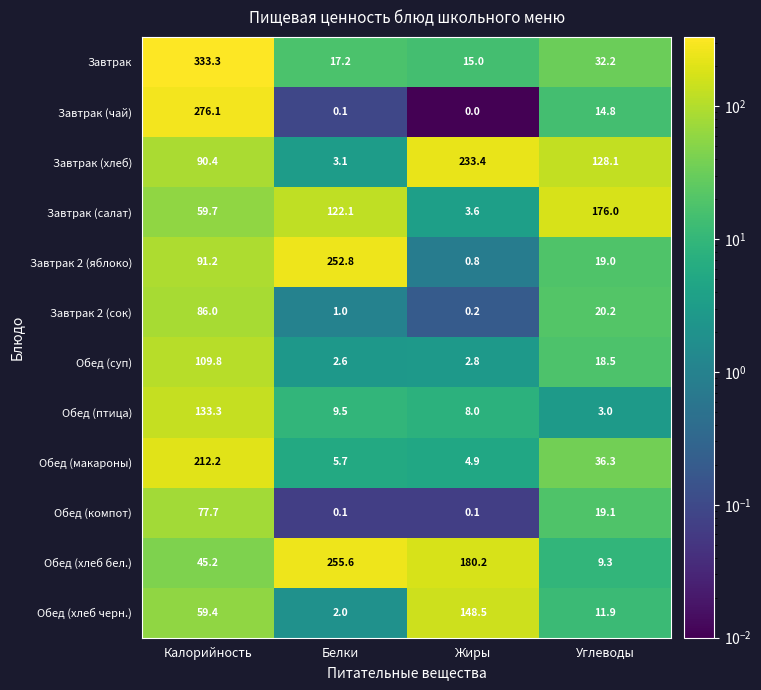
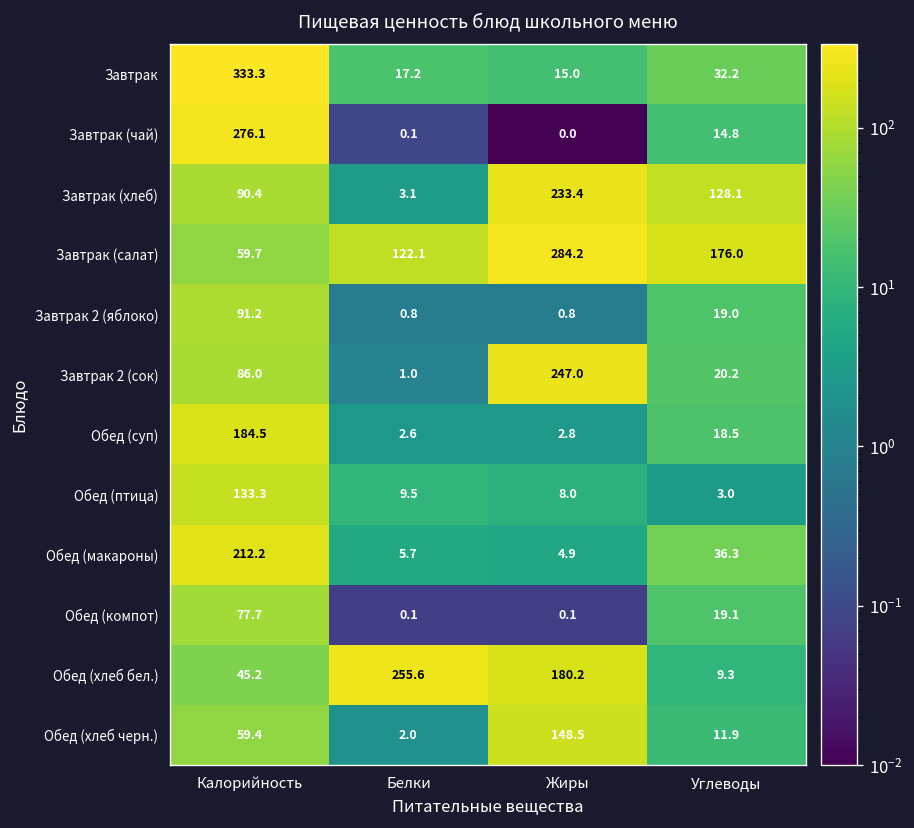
Завтрак (салат), Жиры: 3.6 -> 284.2
Завтрак 2 (яблоко), Белки: 252.8 -> 0.8
Завтрак 2 (сок), Жиры: 0.2 -> 247.0
Обед (суп), Калорийность: 109.8 -> 184.5
